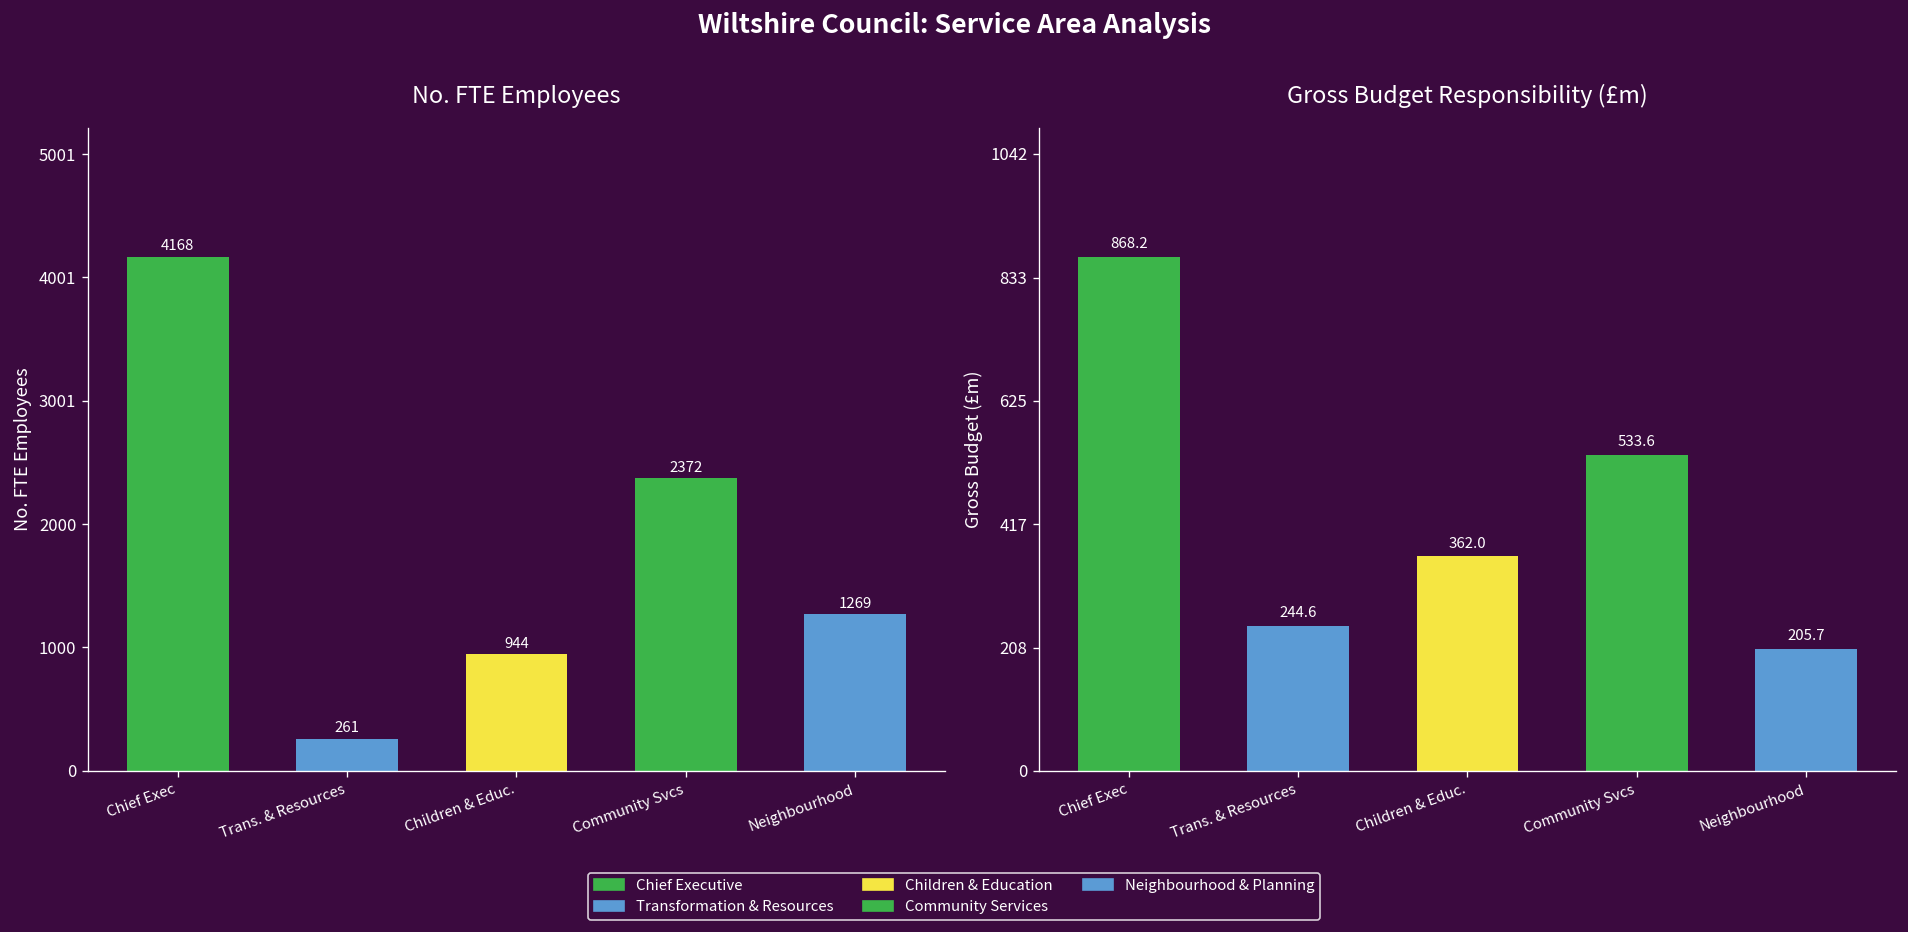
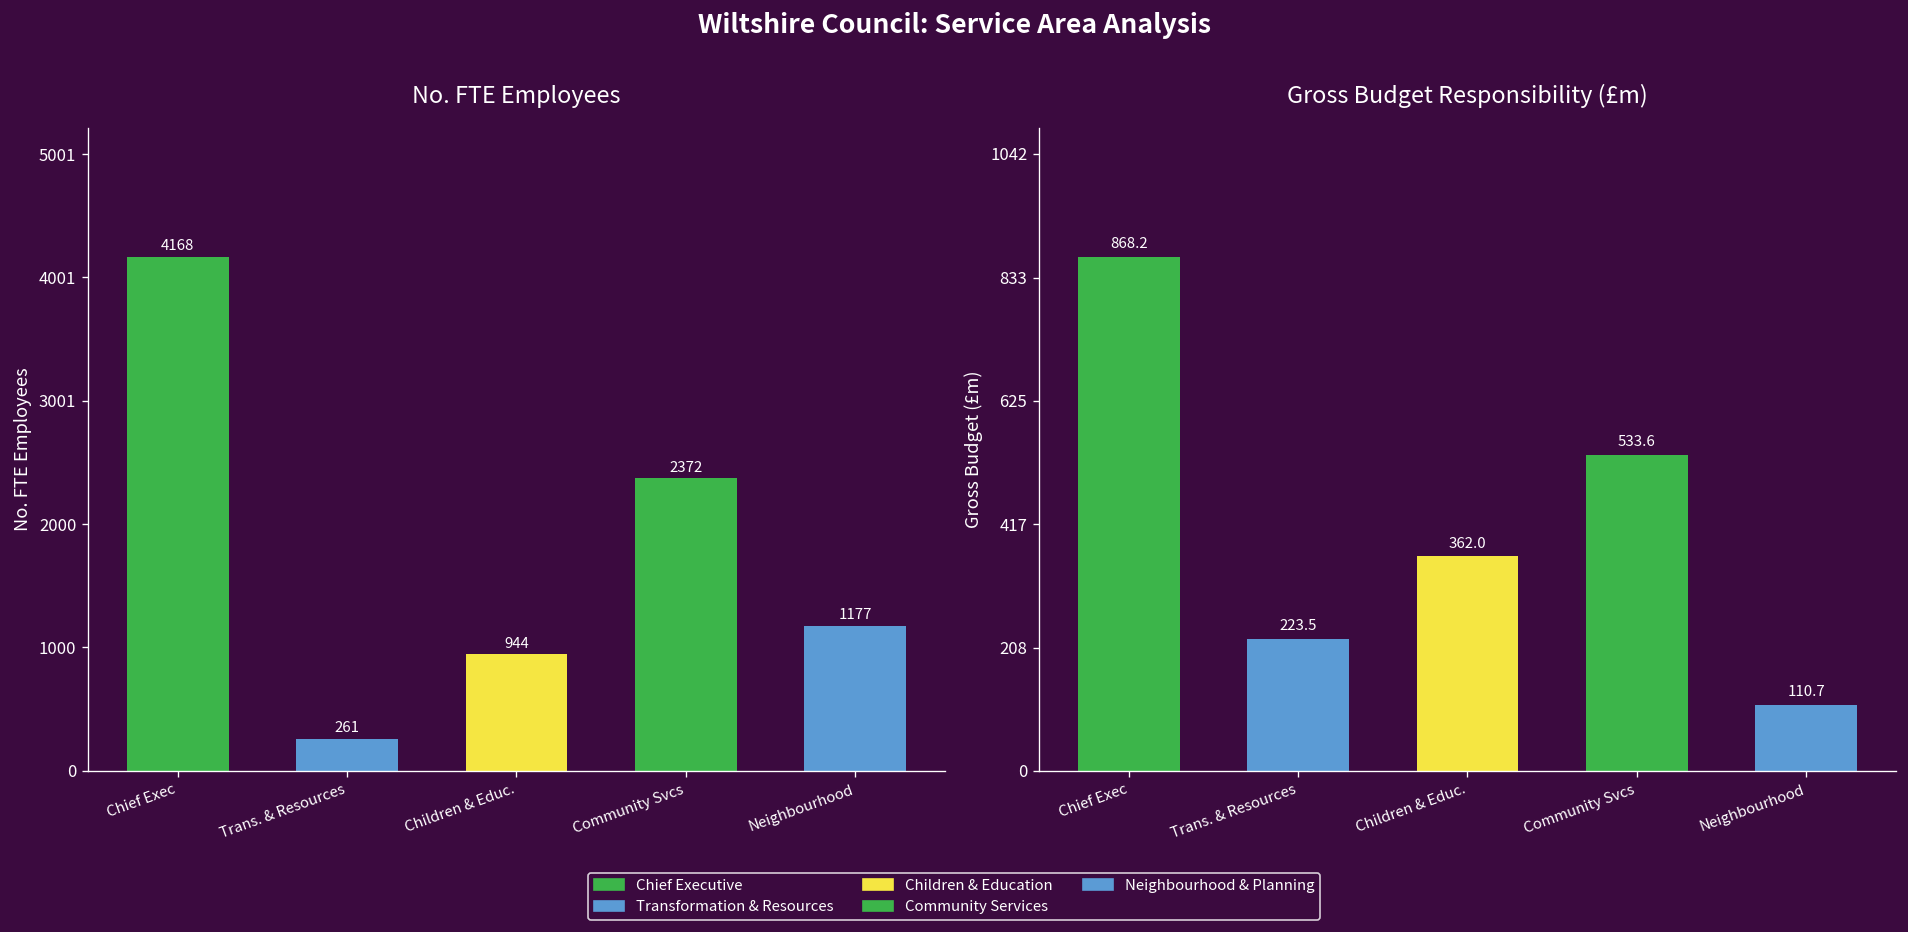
No. FTE Employees, Neighbourhood: 1269 -> 1177
Gross Budget Responsibility (£m), Trans. & Resources: 244.6 -> 223.5
Gross Budget Responsibility (£m), Neighbourhood: 205.7 -> 110.7
